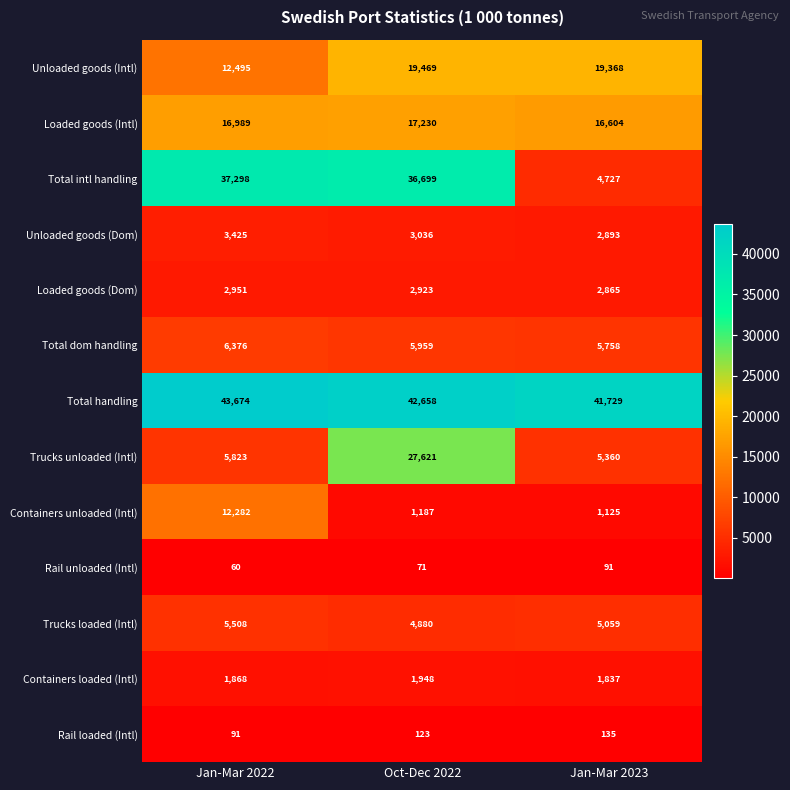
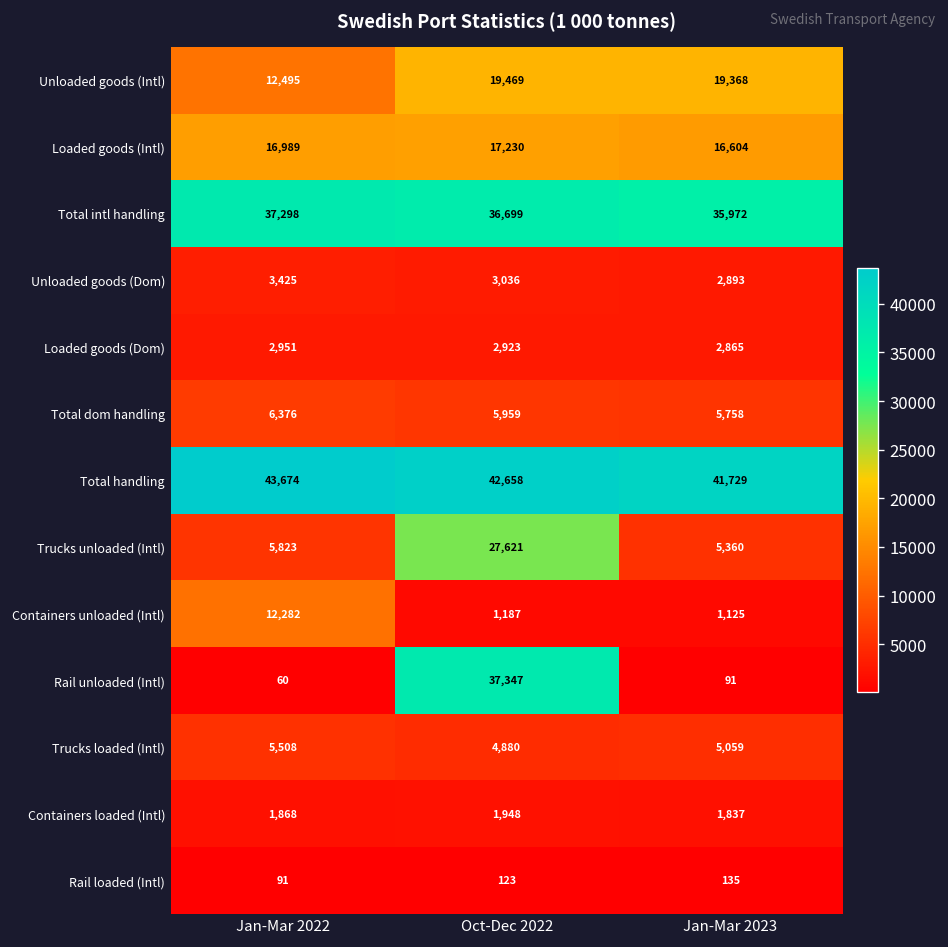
Total intl handling, Jan-Mar 2023: 4,727 -> 35,972
Rail unloaded (Intl), Oct-Dec 2022: 71 -> 37,347
